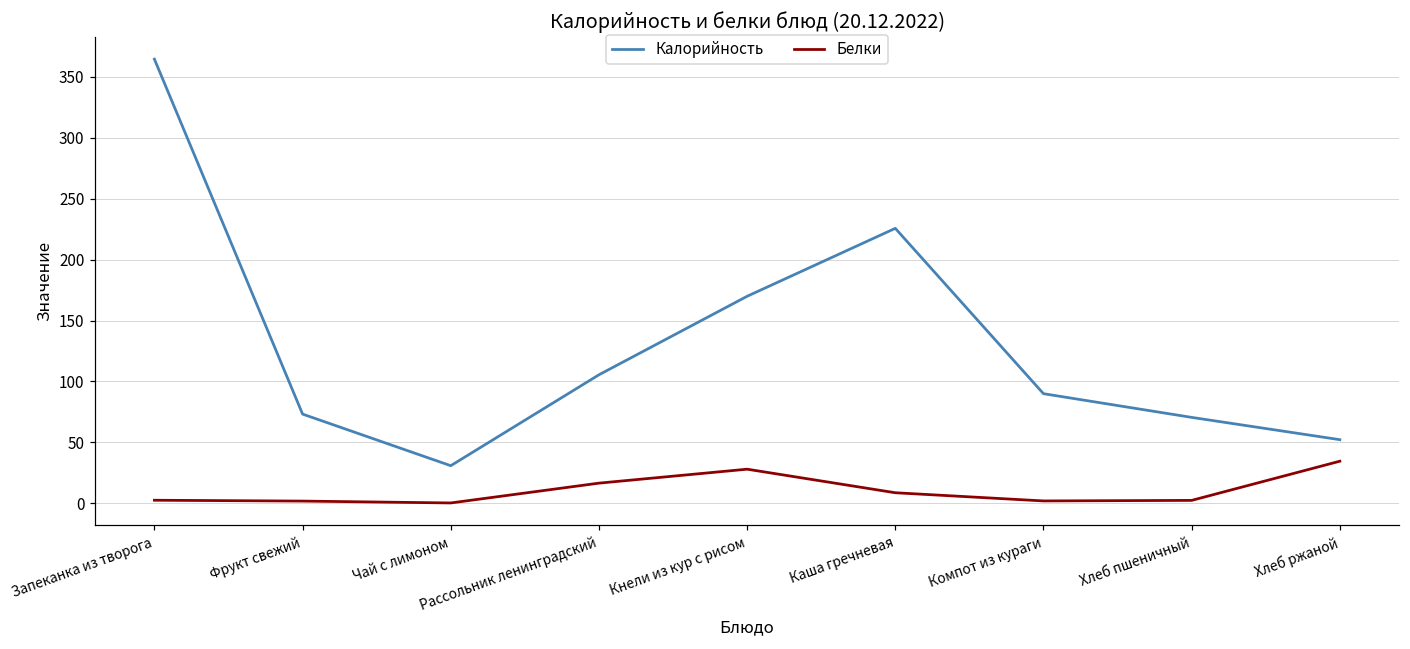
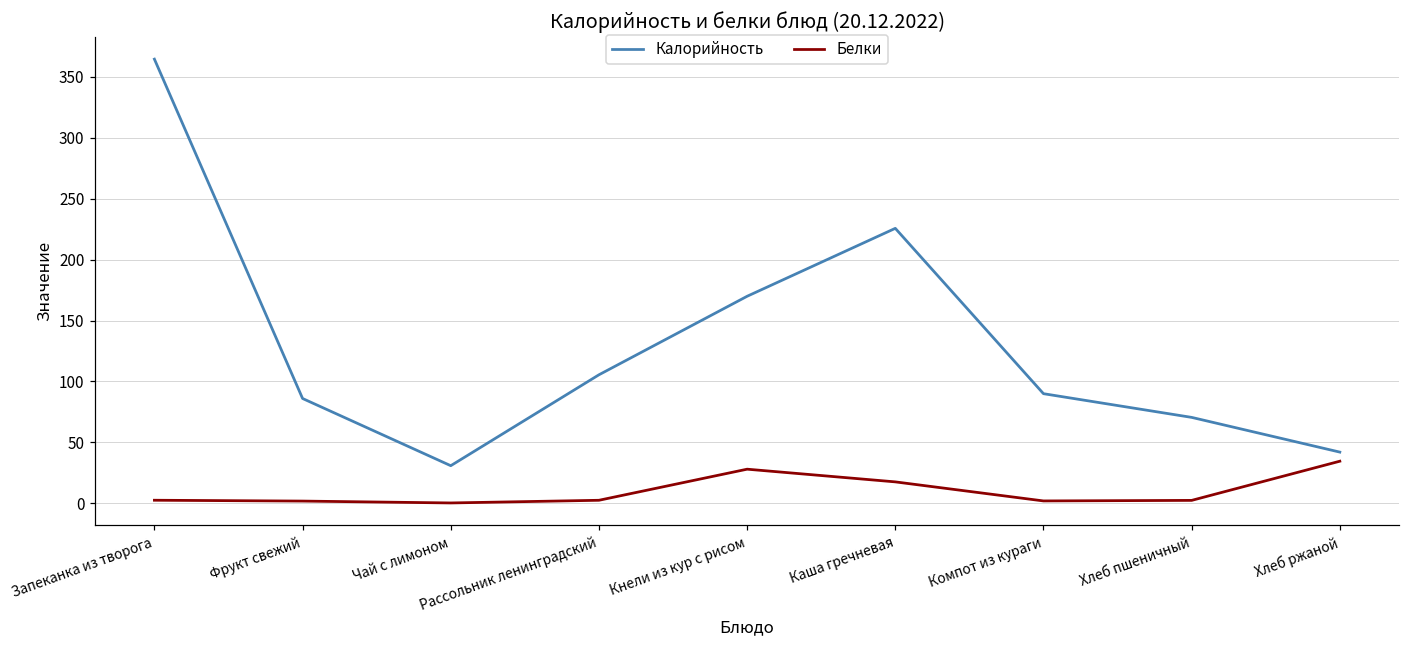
Калорийность, Фрукт свежий: 73 -> 86
Белки, Рассольник ленинградский: 17 -> 2
Белки, Каша гречневая: 9 -> 18
Калорийность, Хлеб ржаной: 52 -> 42
